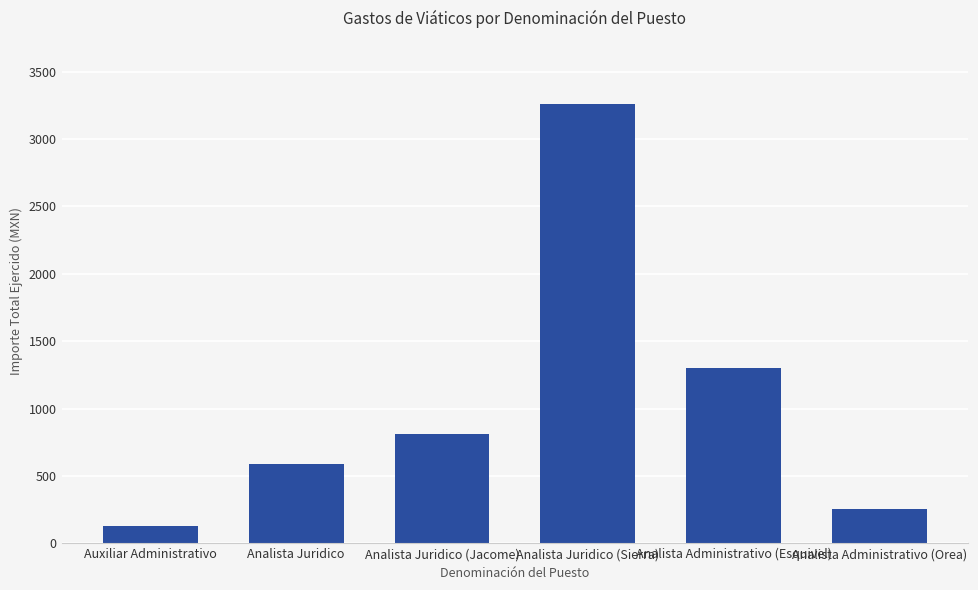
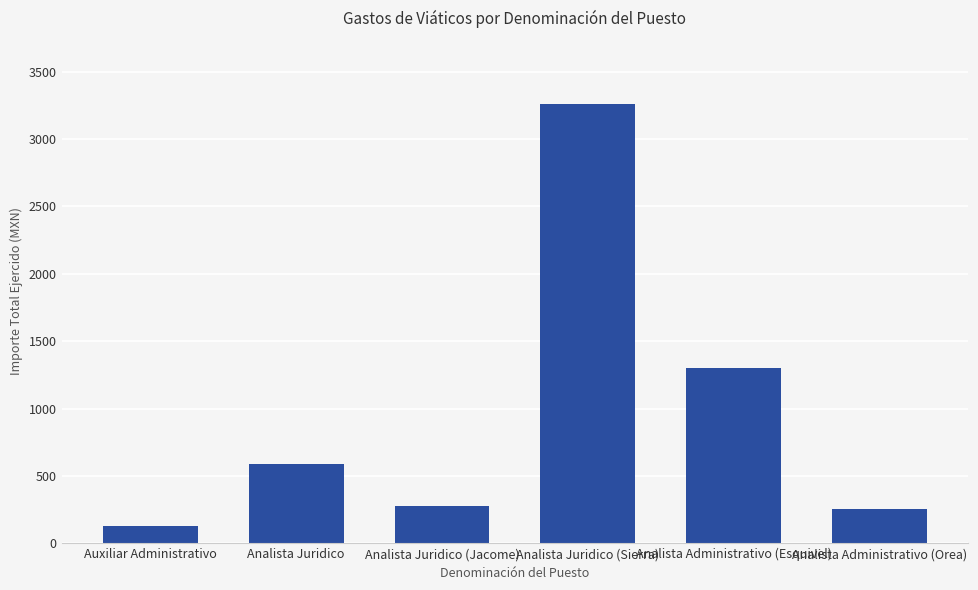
Analista Juridico (Jacome): 810 -> 280
